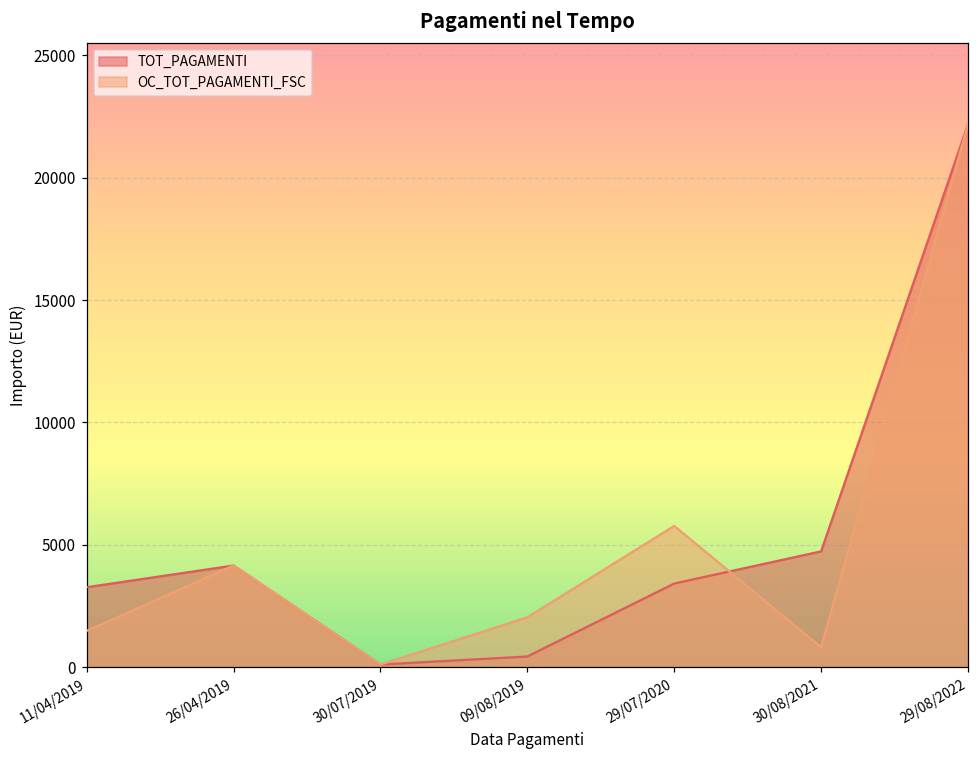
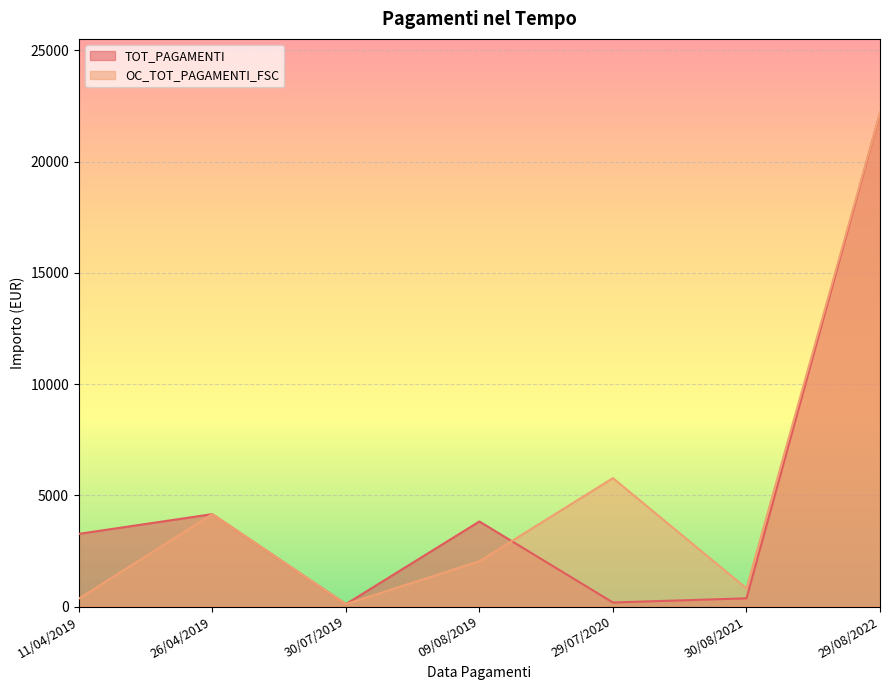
OC_TOT_PAGAMENTI_FSC, 11/04/2019: 1500 -> 400
TOT_PAGAMENTI, 09/08/2019: 400 -> 3800
TOT_PAGAMENTI, 29/07/2020: 3400 -> 200
TOT_PAGAMENTI, 30/08/2021: 4700 -> 400
